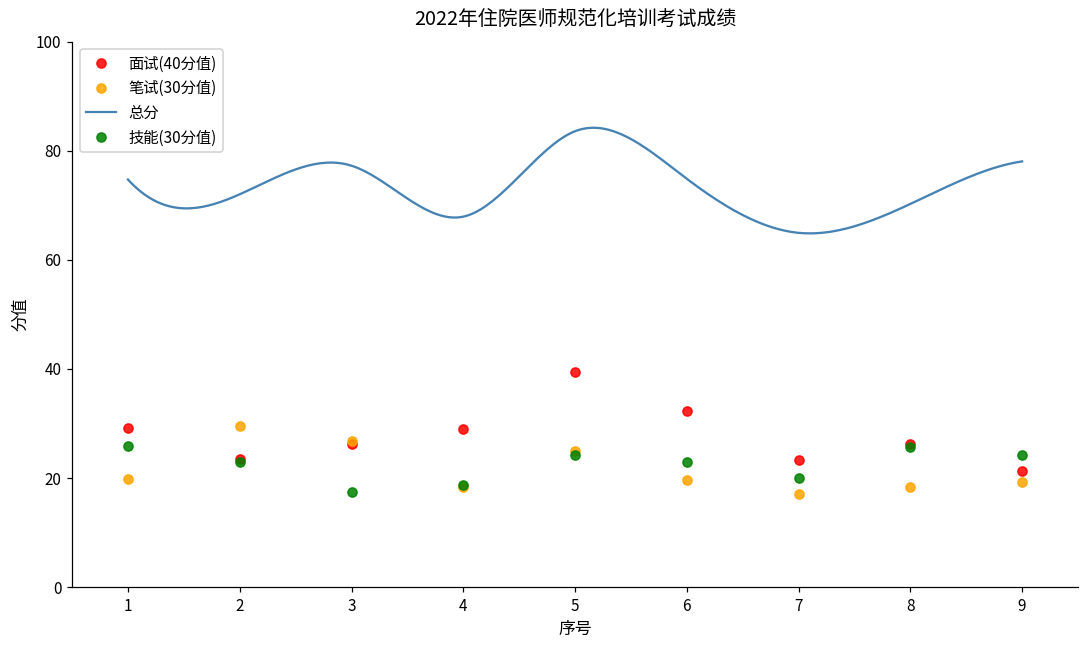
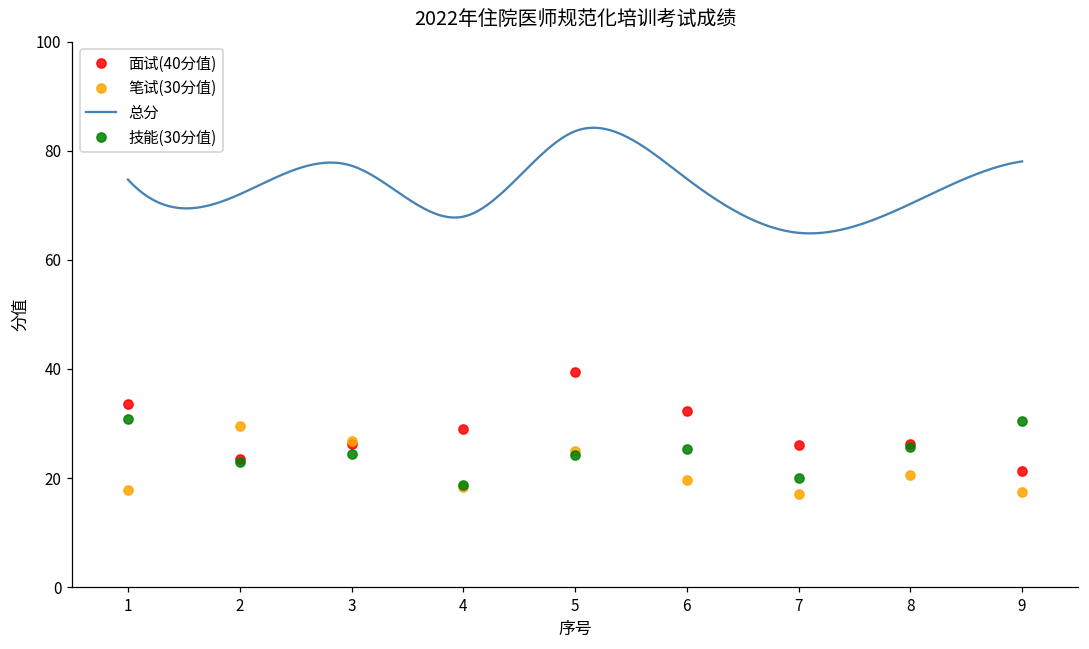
面试(40分值), 1: 29 -> 34
笔试(30分值), 1: 20 -> 18
技能(30分值), 1: 26 -> 31
技能(30分值), 3: 18 -> 24
技能(30分值), 6: 23 -> 25
面试(40分值), 7: 23 -> 26
笔试(30分值), 8: 18 -> 21
笔试(30分值), 9: 19 -> 18
技能(30分值), 9: 24 -> 30
